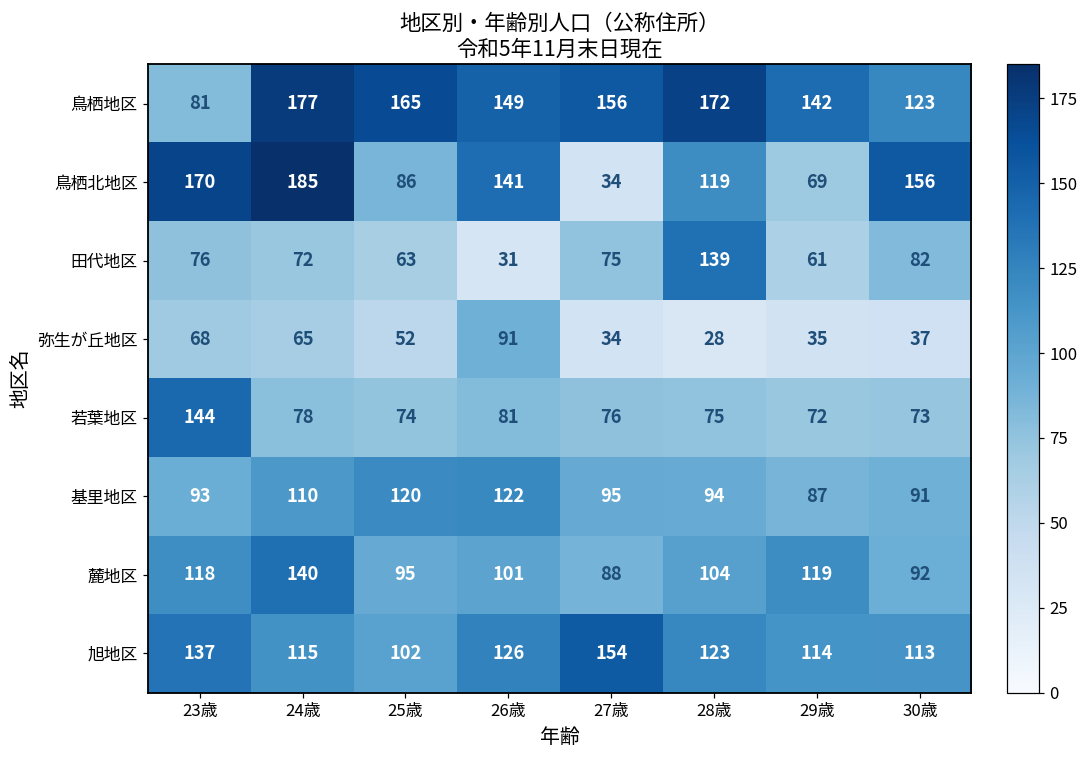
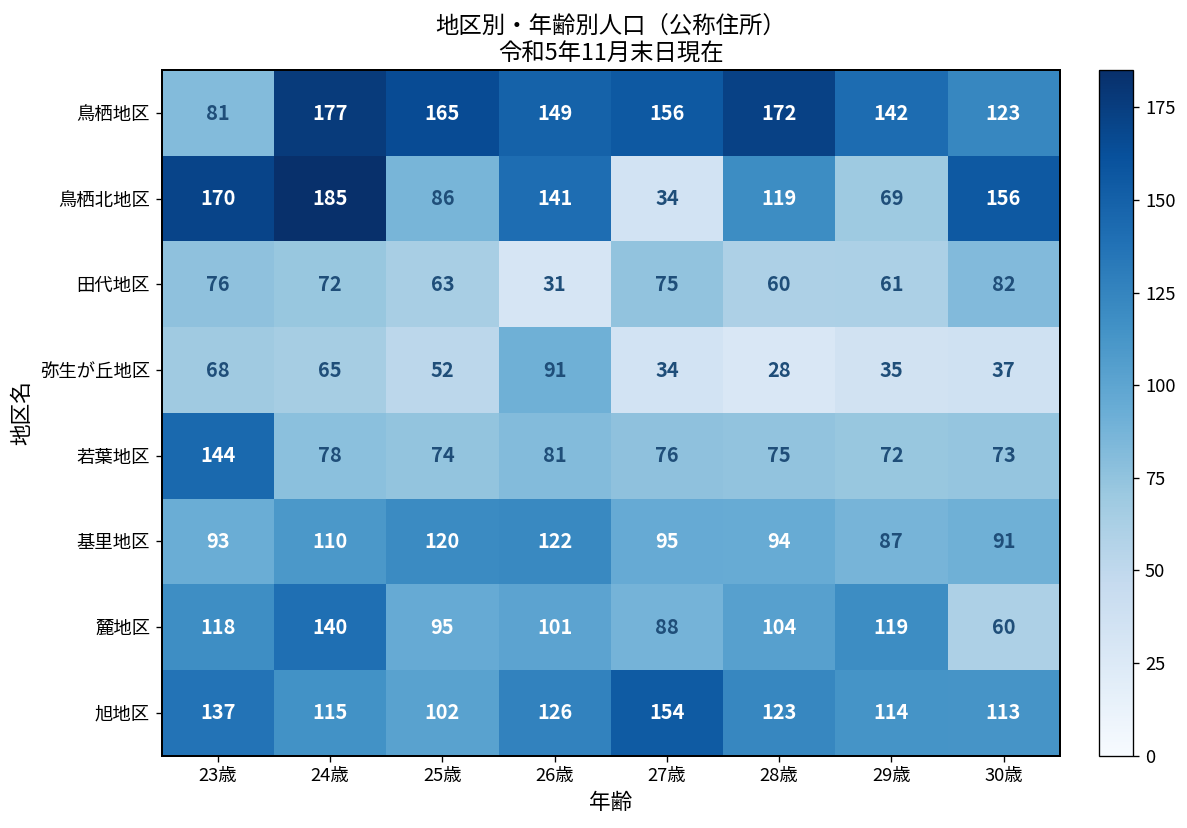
田代地区, 28歳: 139 -> 60
麓地区, 30歳: 92 -> 60
